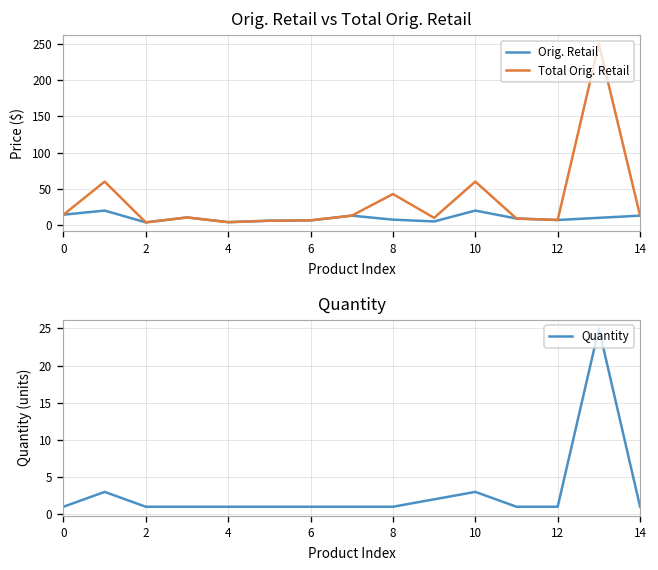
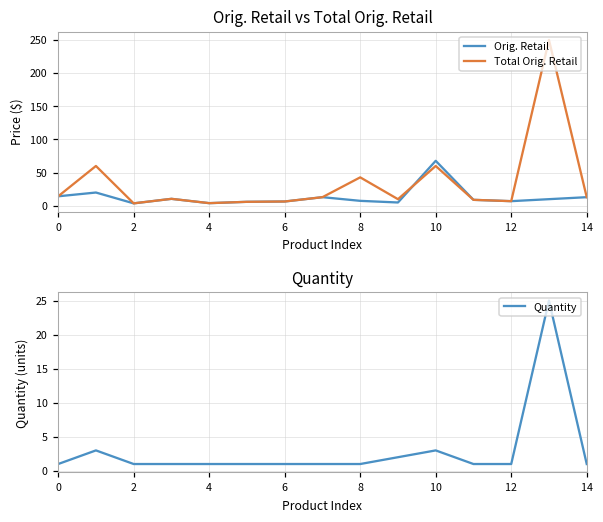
Orig. Retail vs Total Orig. Retail, Orig. Retail, 10: 20 -> 70
